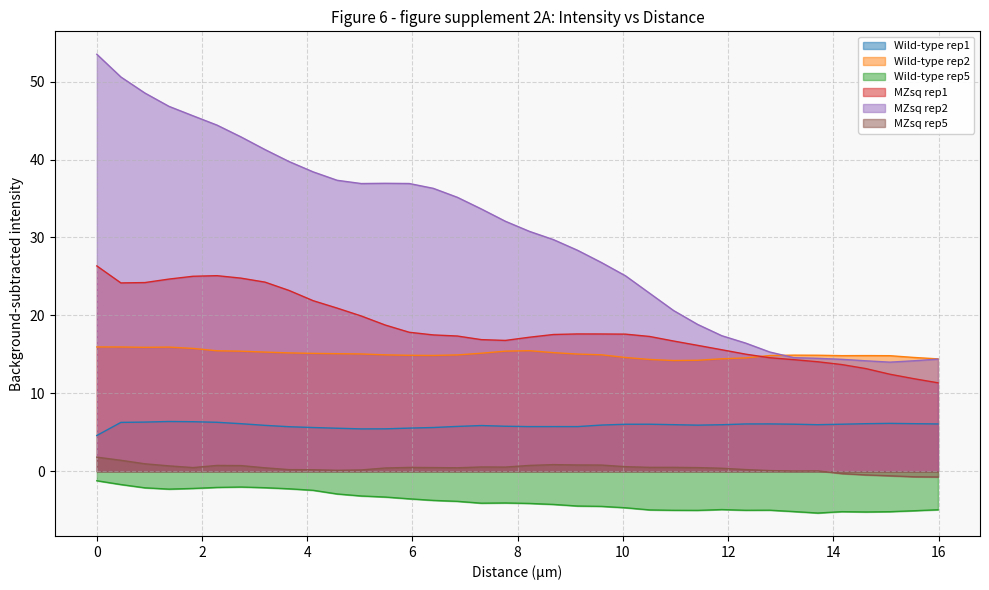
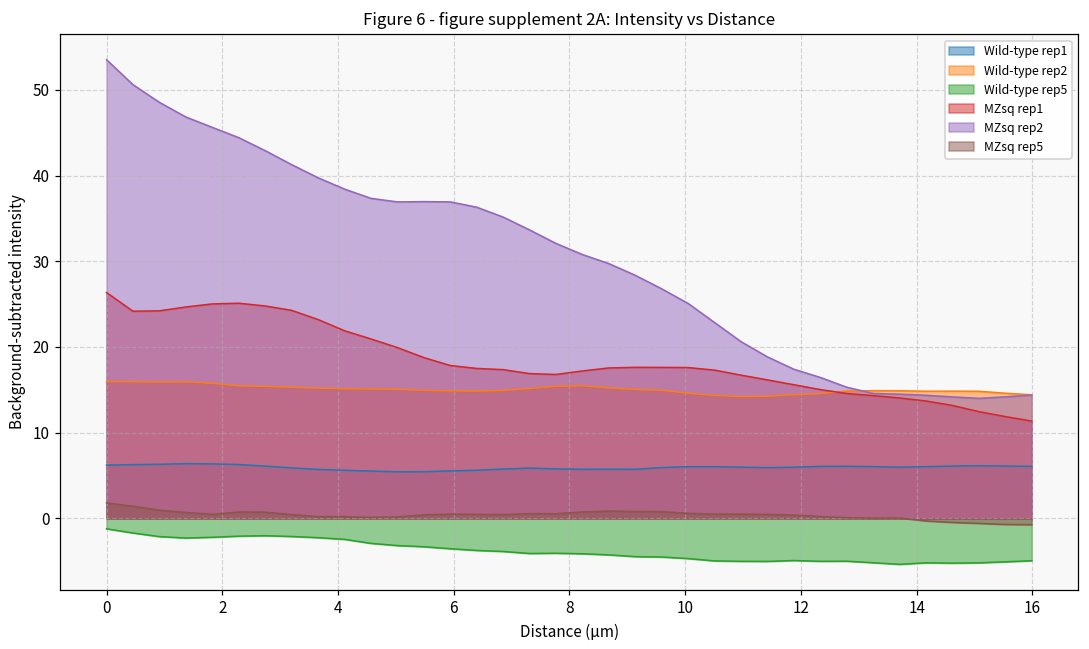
Wild-type rep1, 0: 5 -> 6
